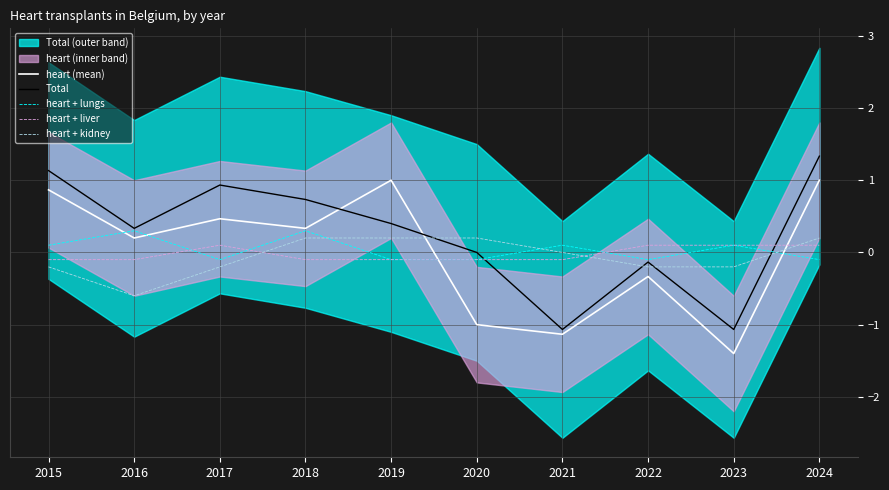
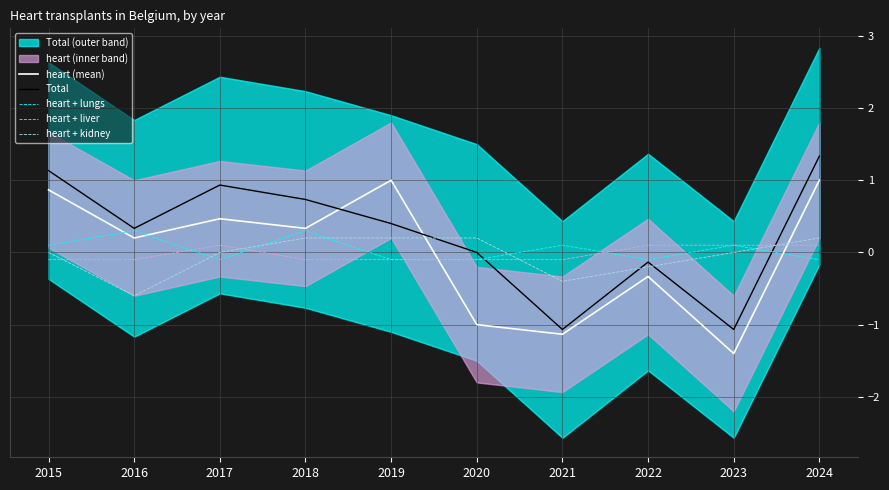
heart + kidney, 2015: -0.2 -> 0.0
heart + kidney, 2017: -0.2 -> 0.0
heart + kidney, 2021: 0.0 -> -0.4
heart + kidney, 2023: -0.2 -> 0.0
